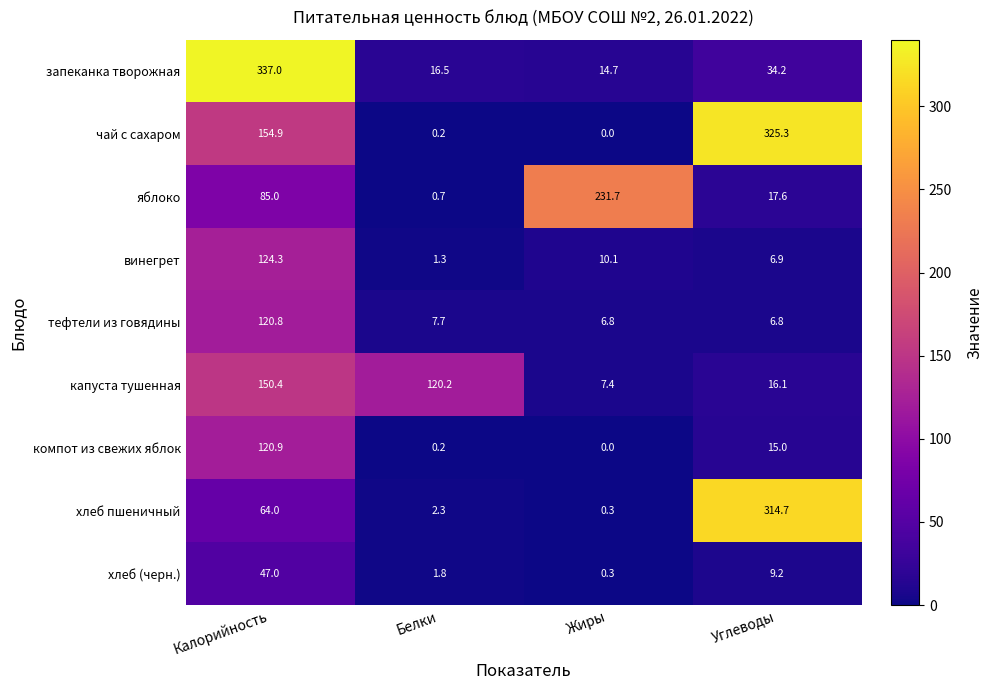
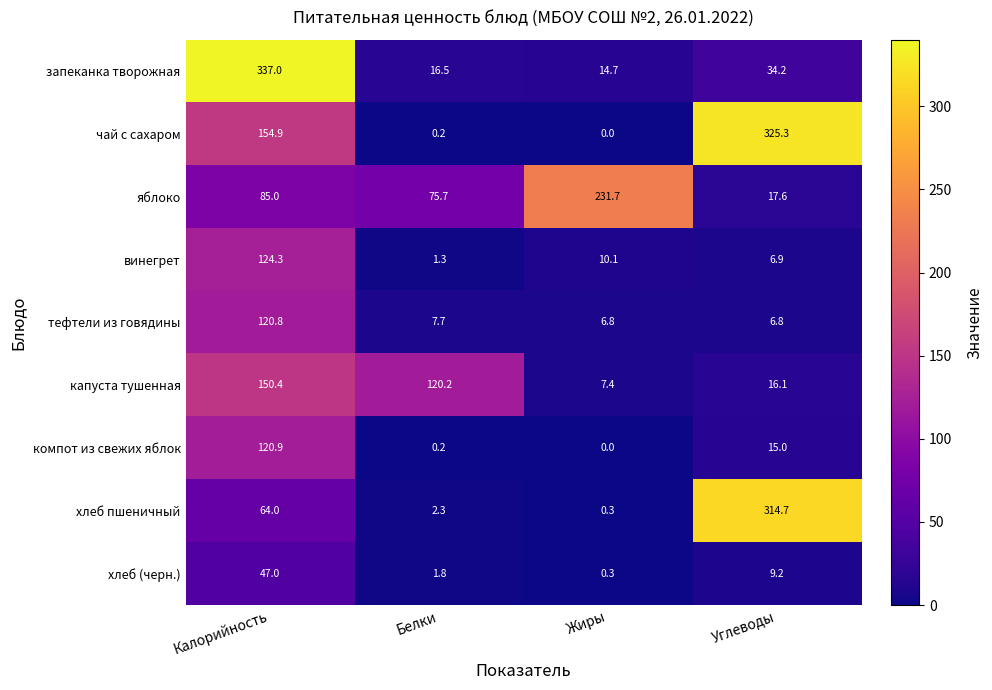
яблоко, Белки: 0.7 -> 75.7
